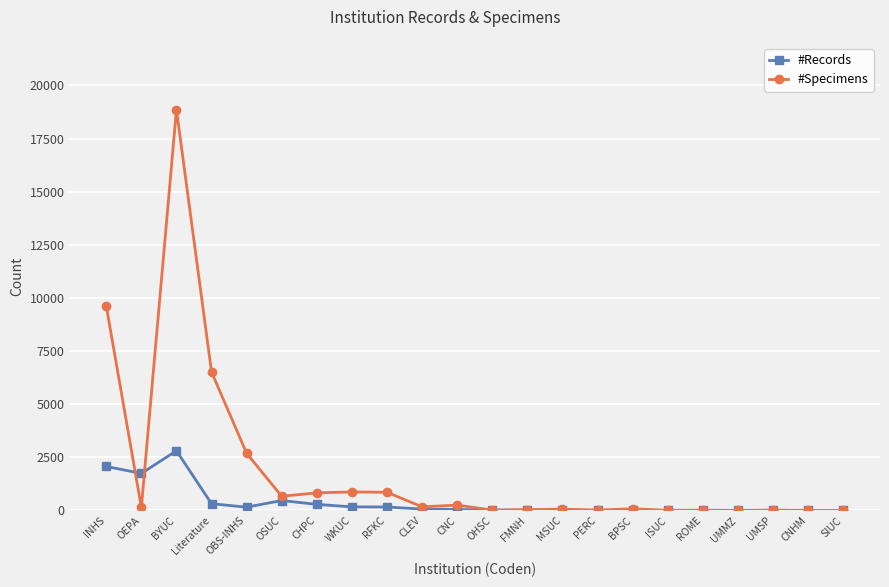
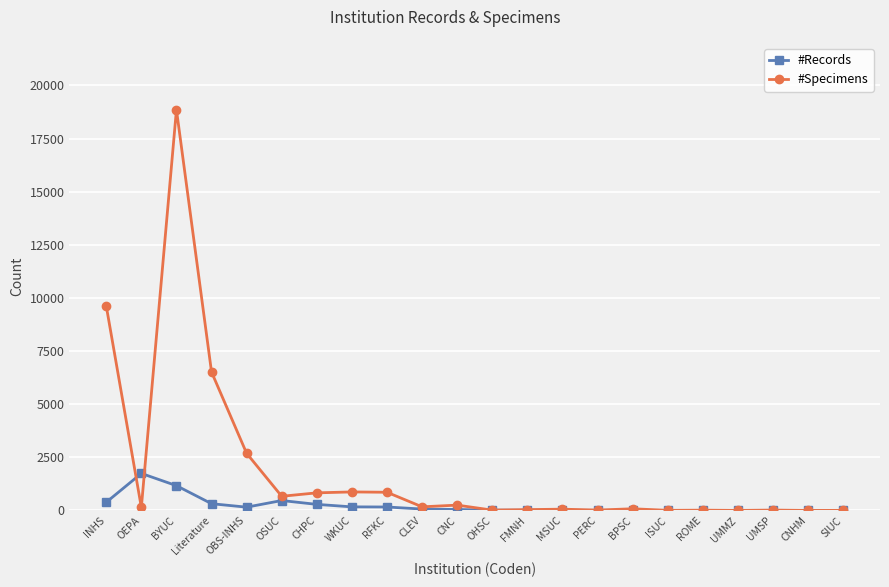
#Records, INHS: 2100 -> 400
#Records, BYUC: 2800 -> 1200
